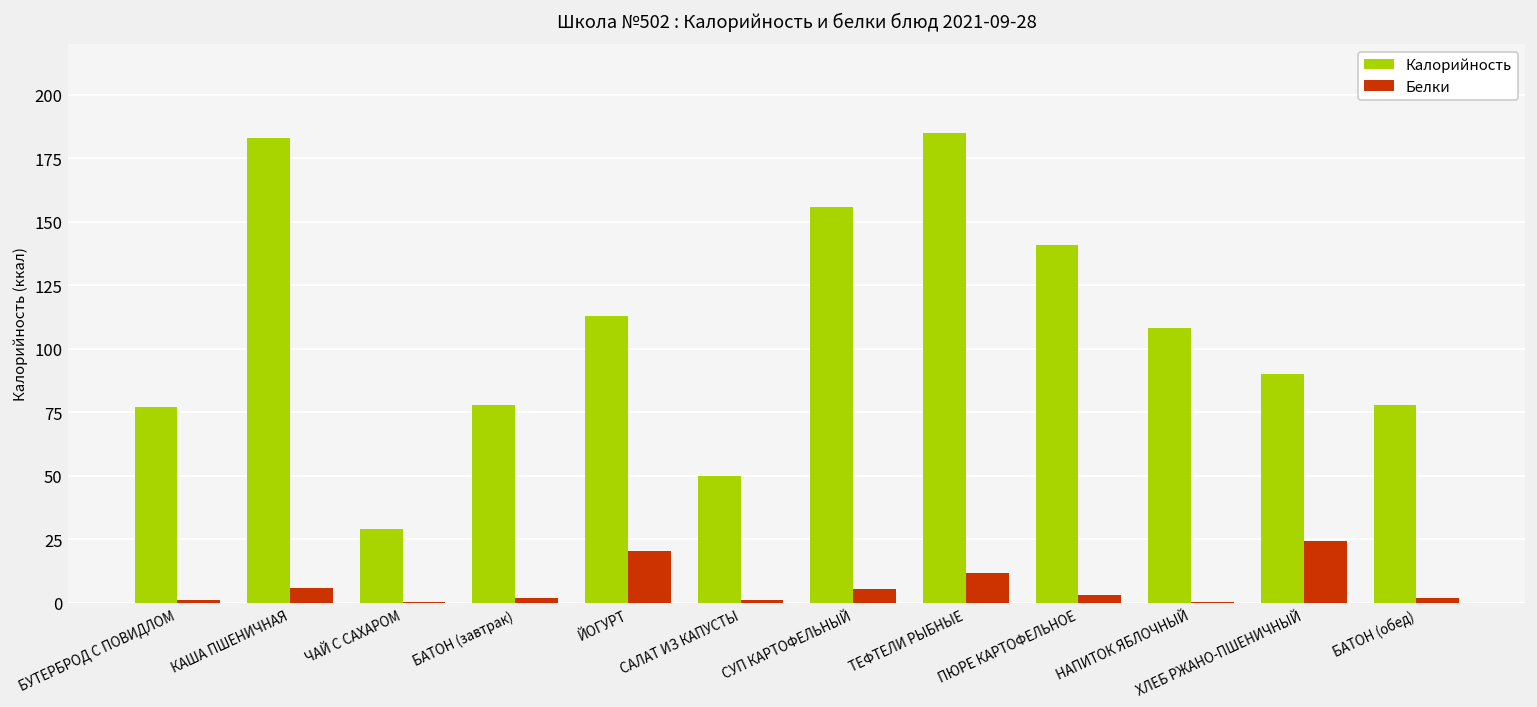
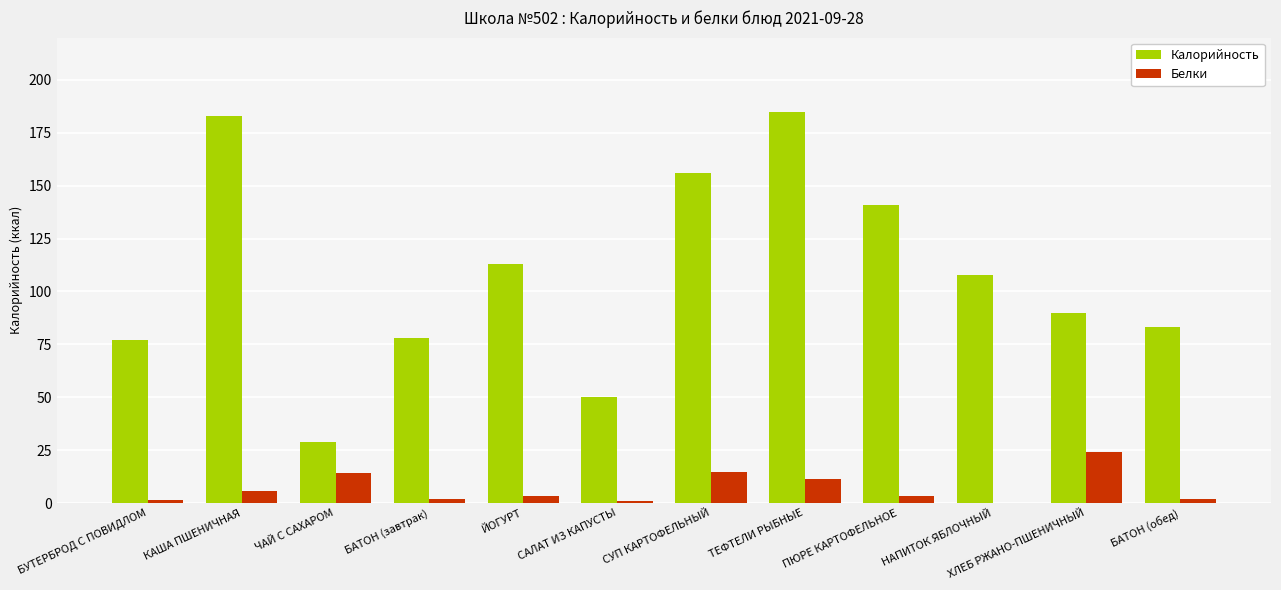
Белки, ЧАЙ С САХАРОМ: 0 -> 14
Белки, ЙОГУРТ: 20 -> 4
Белки, СУП КАРТОФЕЛЬНЫЙ: 5 -> 15
Калорийность, БАТОН (обед): 78 -> 83
